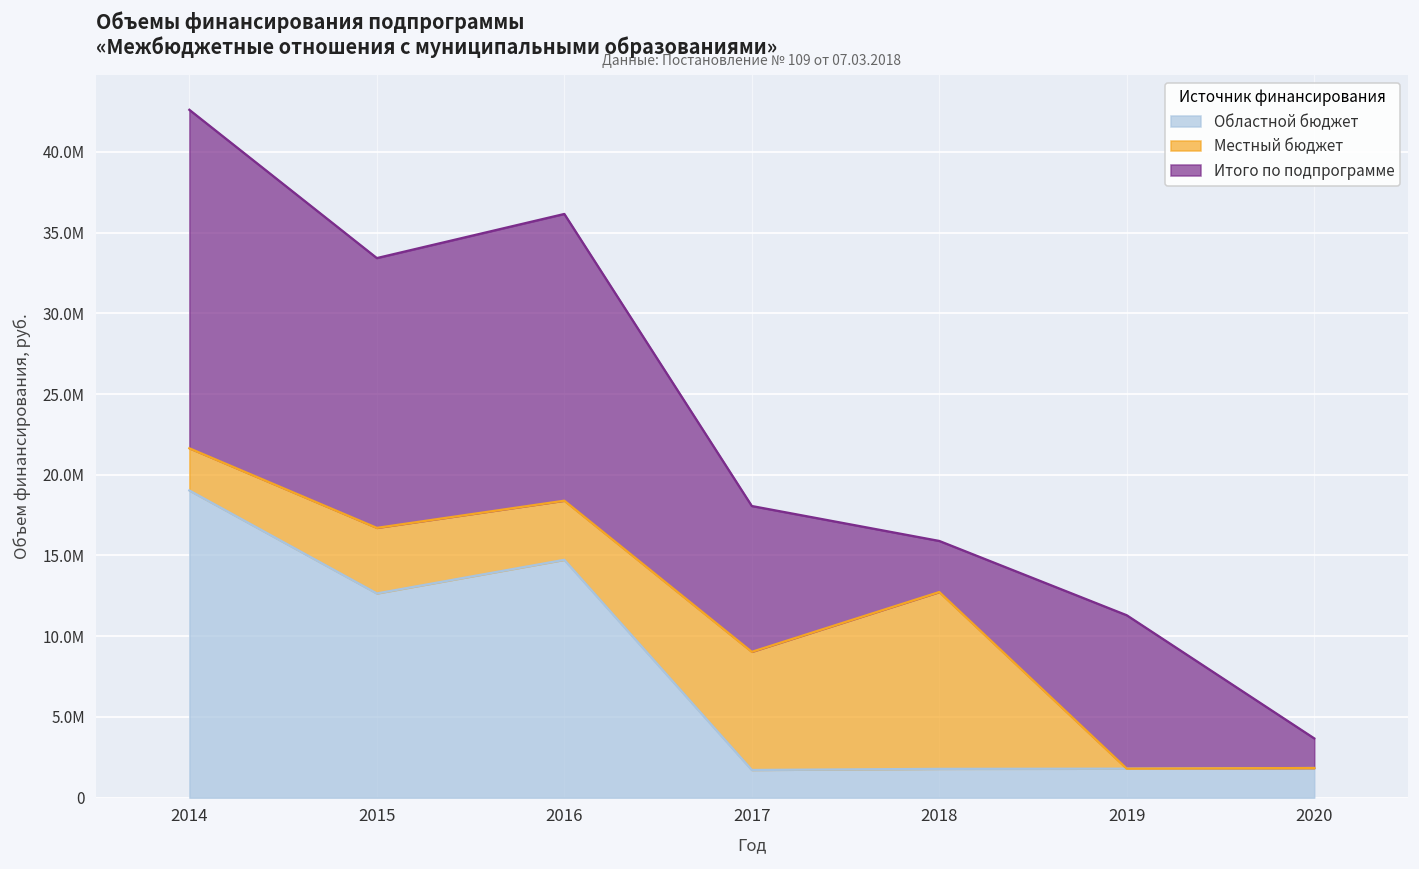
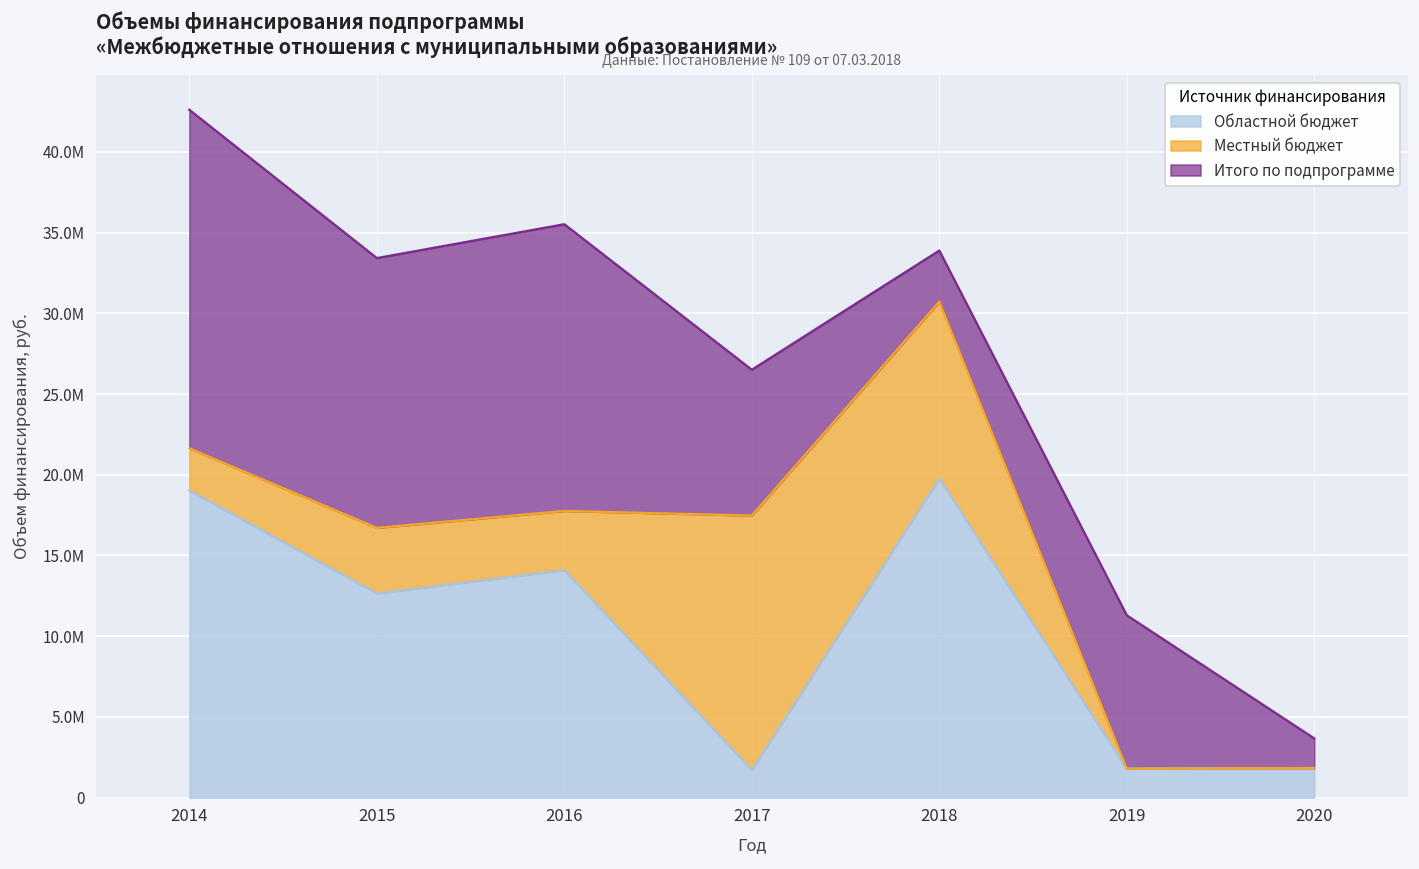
Областной бюджет, 2016: 14700000 -> 14100000
Местный бюджет, 2017: 7300000 -> 15800000
Областной бюджет, 2018: 1800000 -> 19800000
